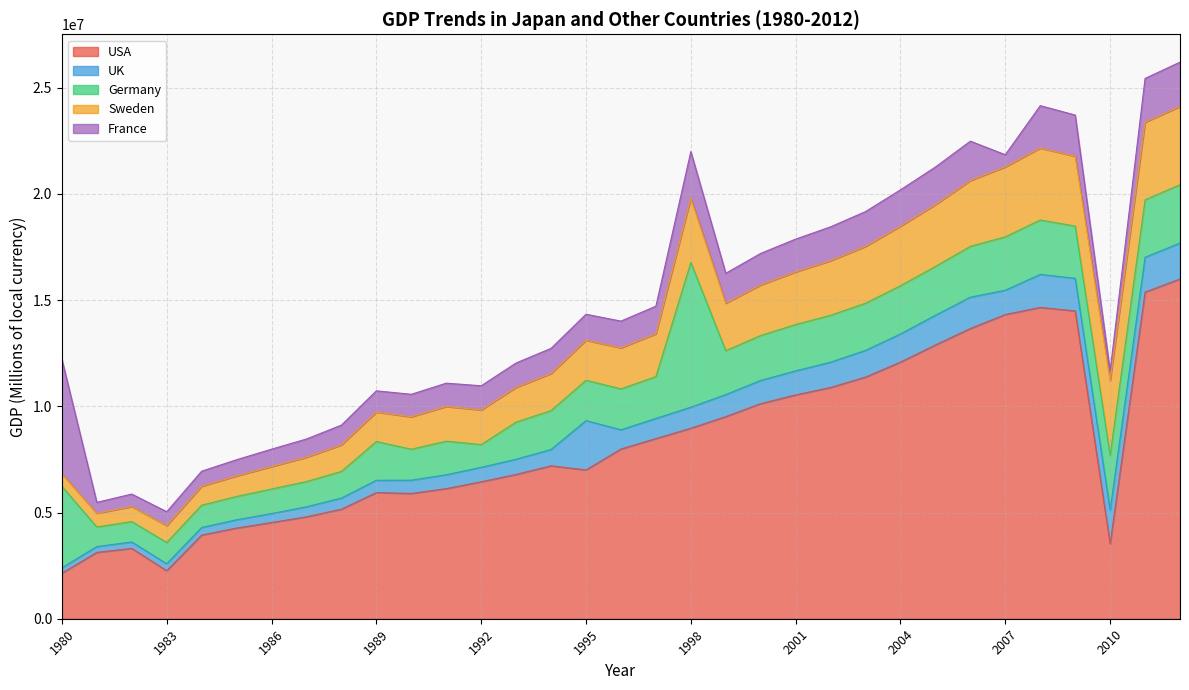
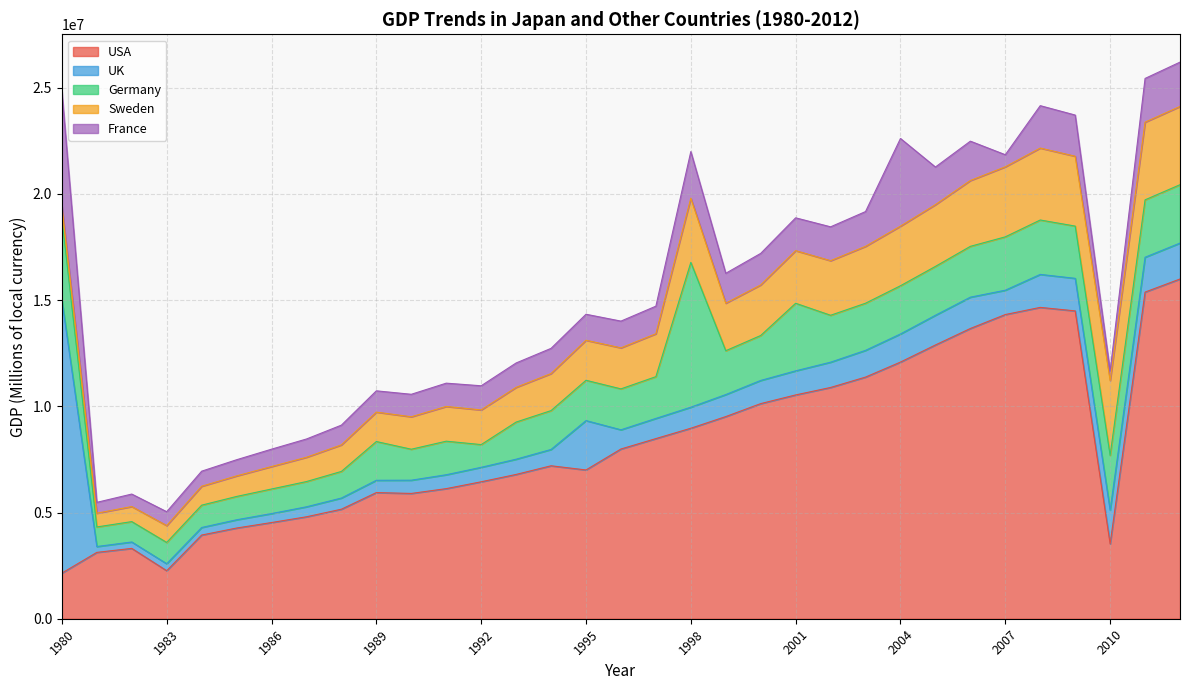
UK, 1980: 200000 -> 12900000
Germany, 2001: 2200000 -> 3200000
France, 2004: 1700000 -> 4100000
